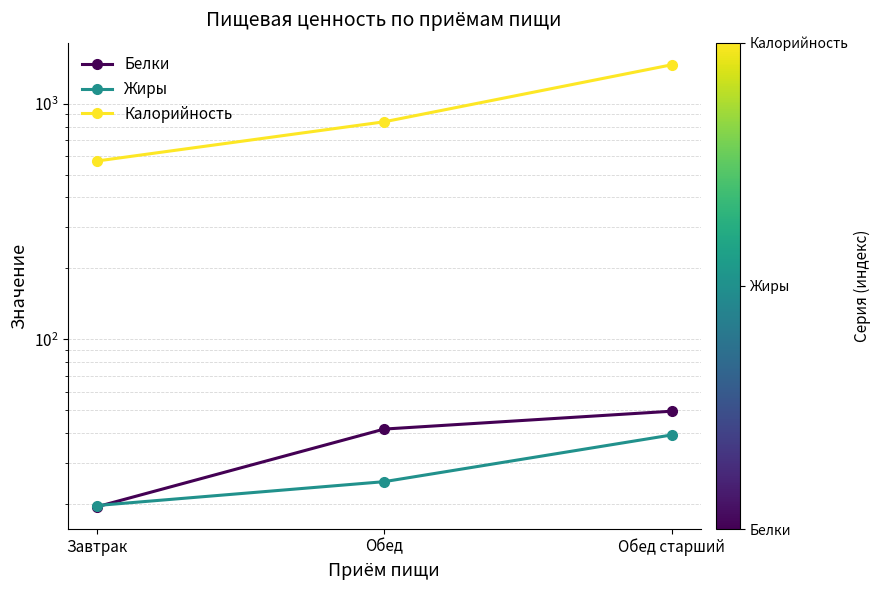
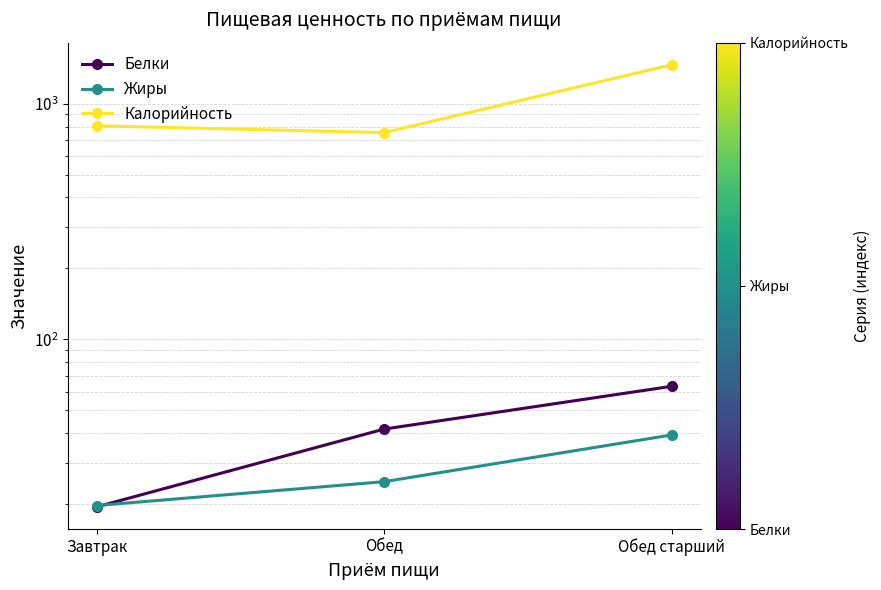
Калорийность, Завтрак: 570 -> 810
Калорийность, Обед: 840 -> 750
Белки, Обед старший: 50 -> 63
